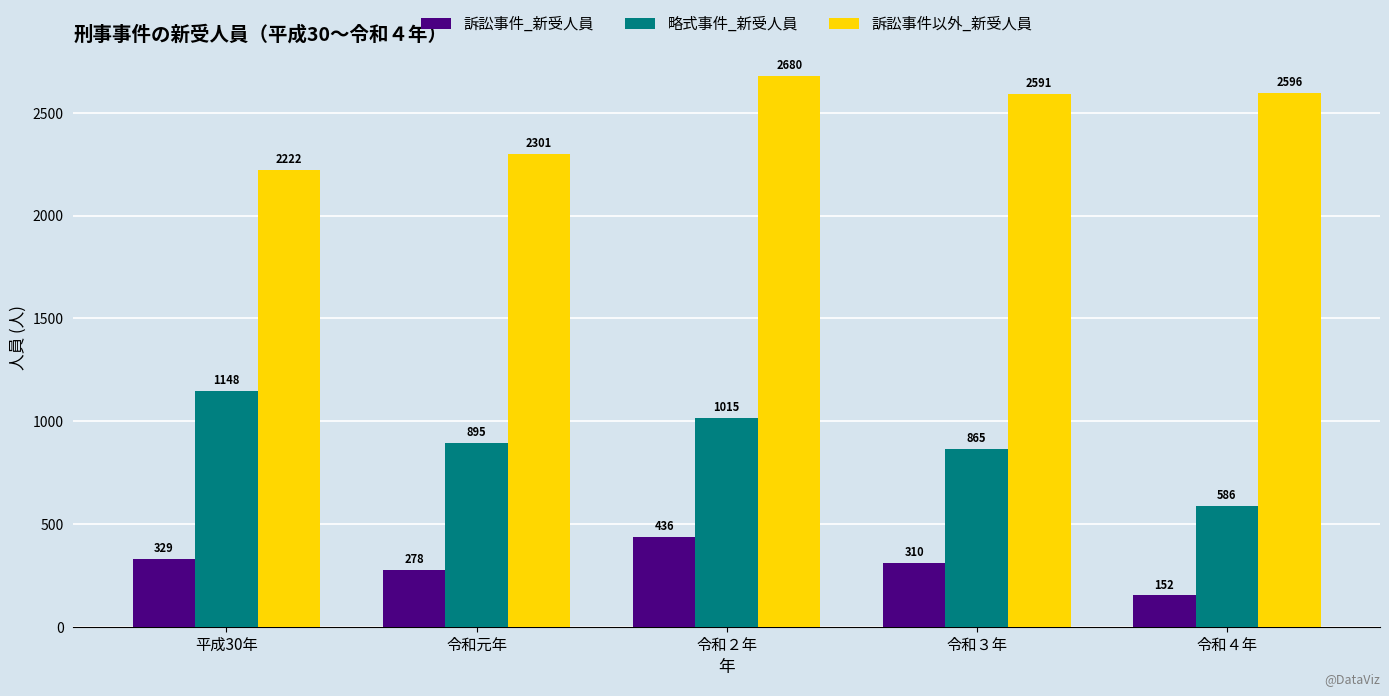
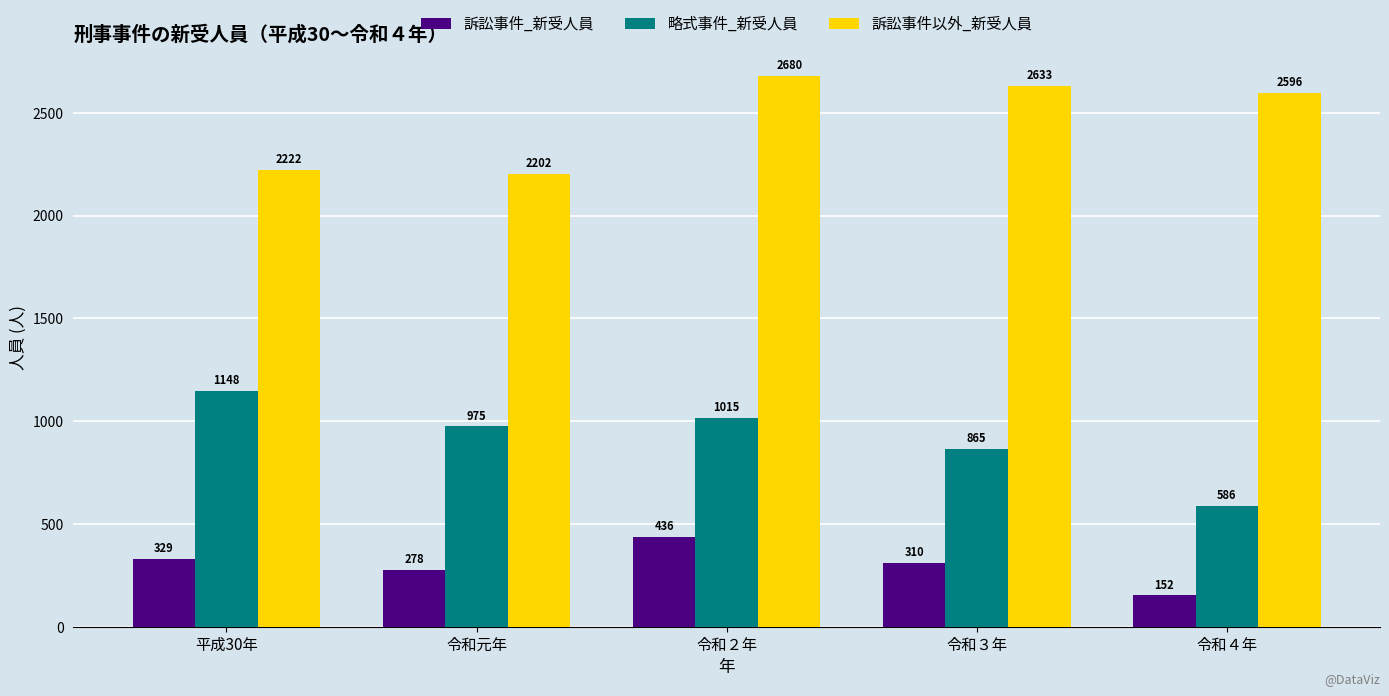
略式事件_新受人員, 令和元年: 895 -> 975
訴訟事件以外_新受人員, 令和元年: 2301 -> 2202
訴訟事件以外_新受人員, 令和３年: 2591 -> 2633
